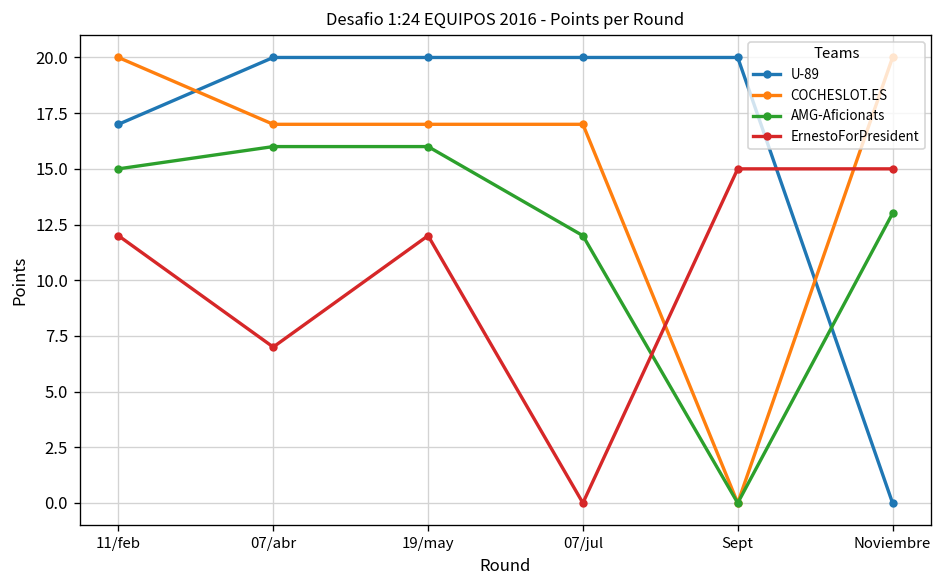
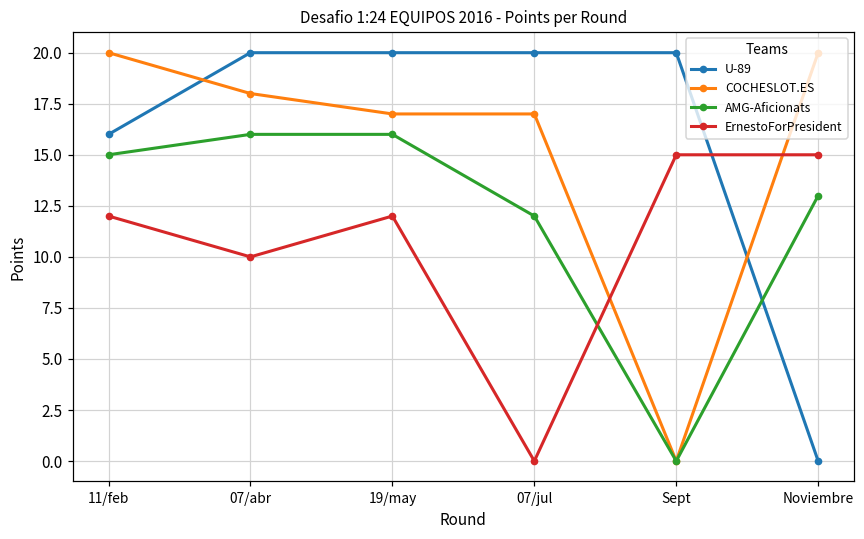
U-89, 11/feb: 17 -> 16
COCHESLOT.ES, 07/abr: 17 -> 18
ErnestoForPresident, 07/abr: 7 -> 10
